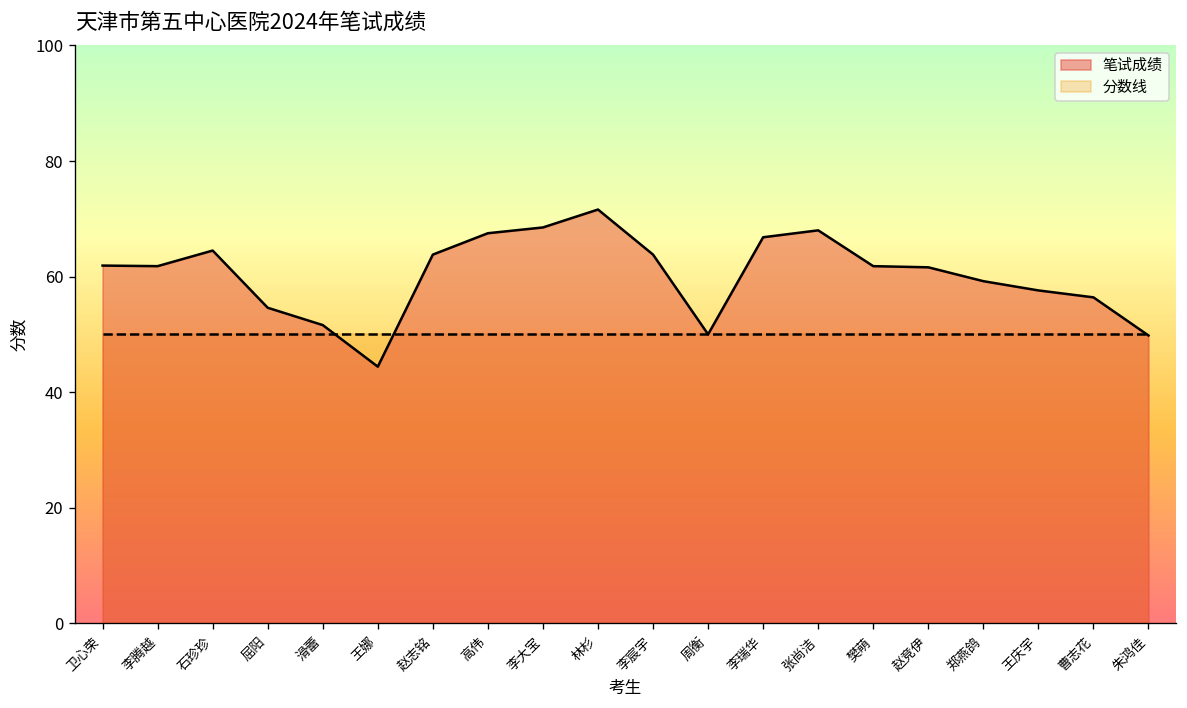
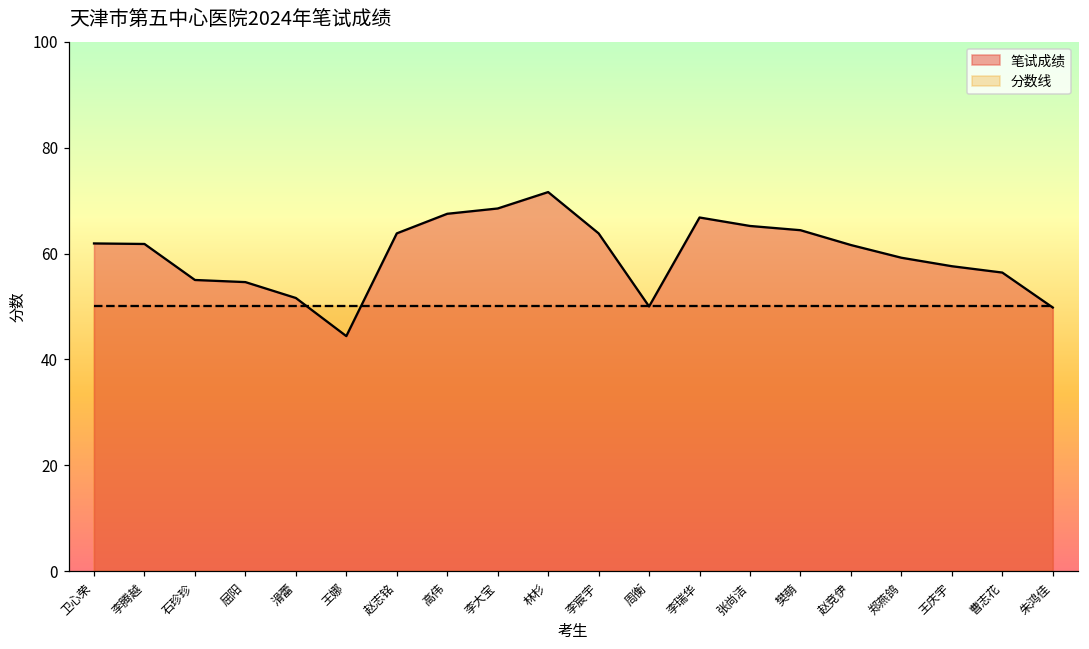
笔试成绩, 石珍珍: 65 -> 55
笔试成绩, 张尚洁: 68 -> 65
笔试成绩, 樊萌: 62 -> 64
